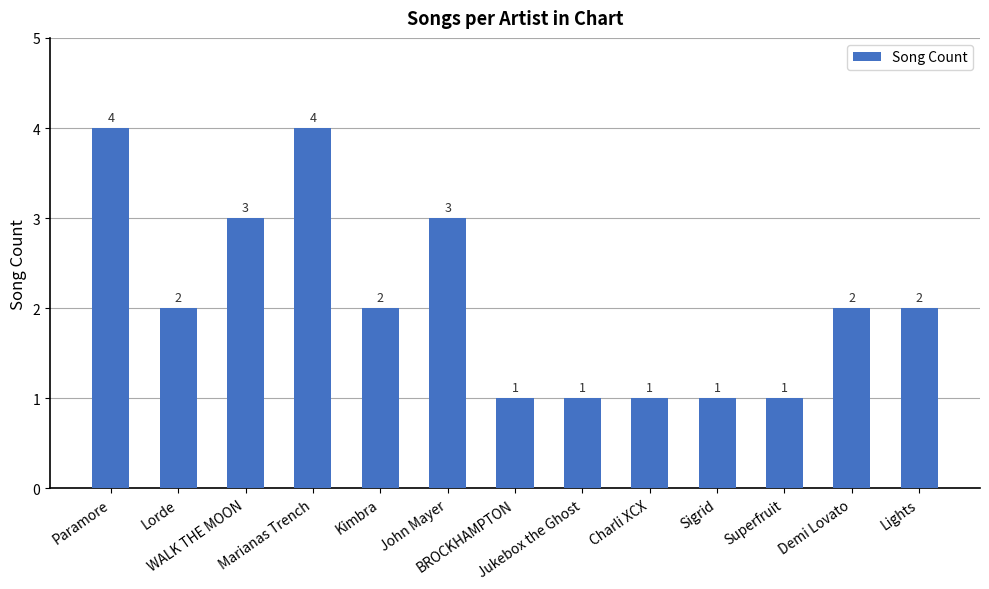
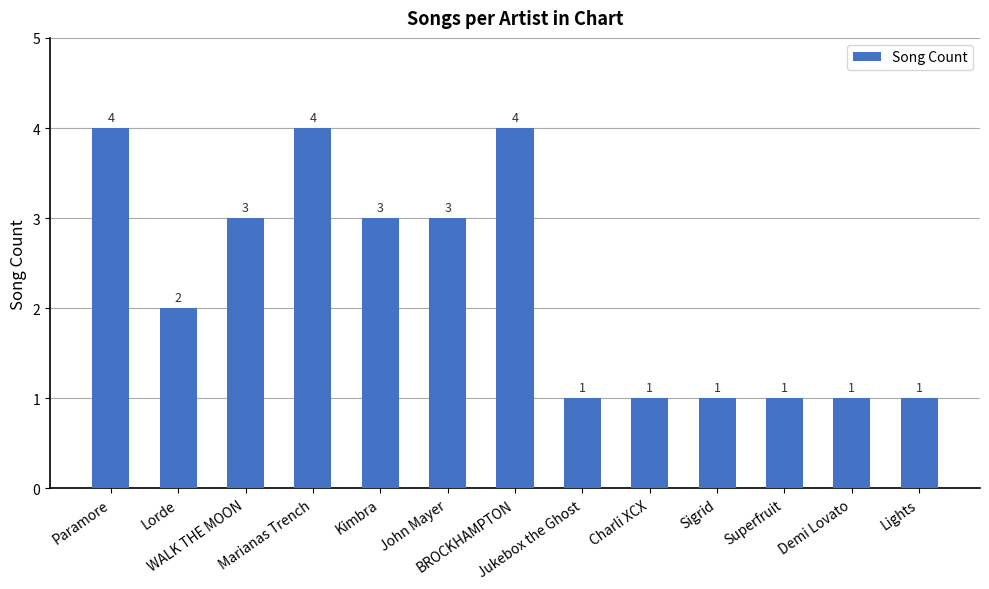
Kimbra: 2 -> 3
BROCKHAMPTON: 1 -> 4
Demi Lovato: 2 -> 1
Lights: 2 -> 1
